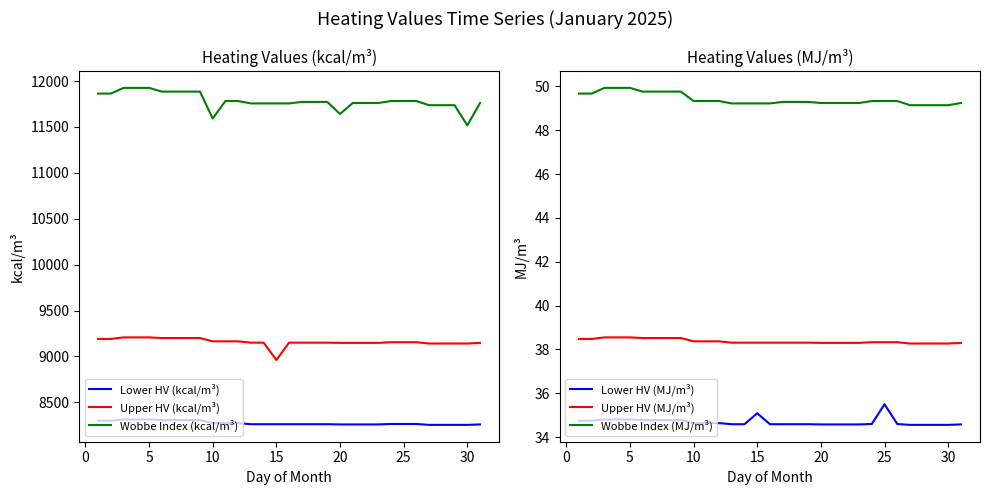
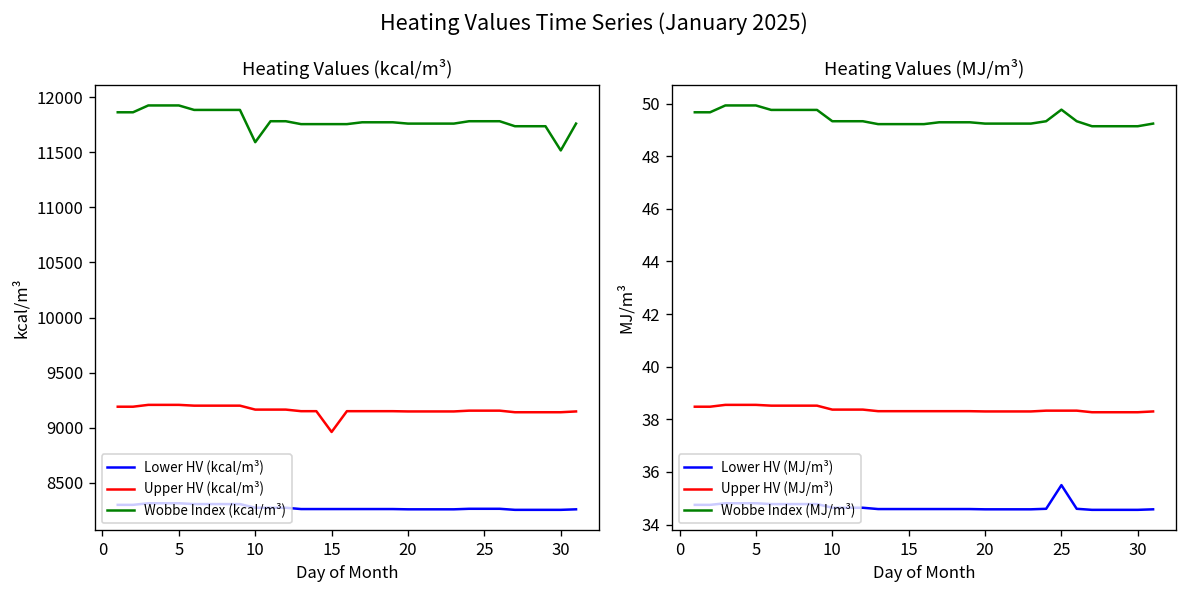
Heating Values (kcal/m³), Wobbe Index (kcal/m³), 20: 11600 -> 11800
Heating Values (MJ/m³), Lower HV (MJ/m³), 15: 35.1 -> 34.6
Heating Values (MJ/m³), Wobbe Index (MJ/m³), 25: 49.3 -> 49.8
